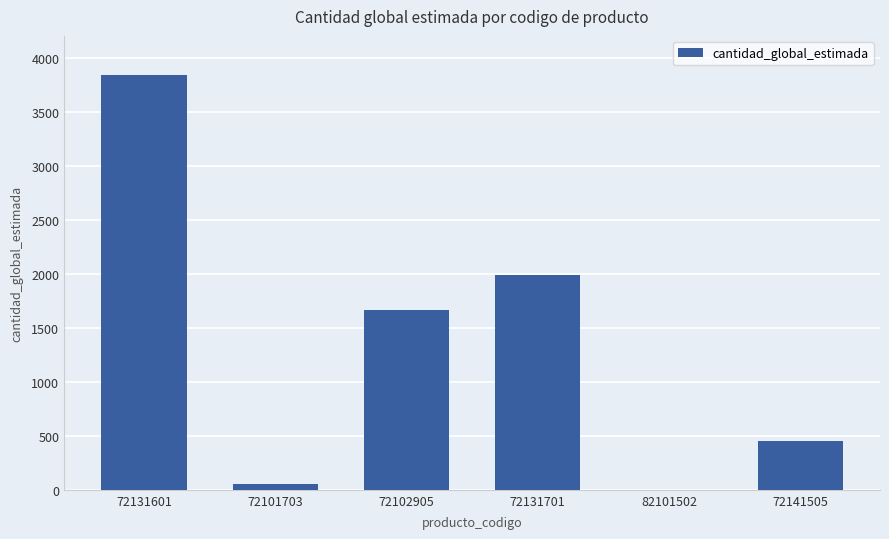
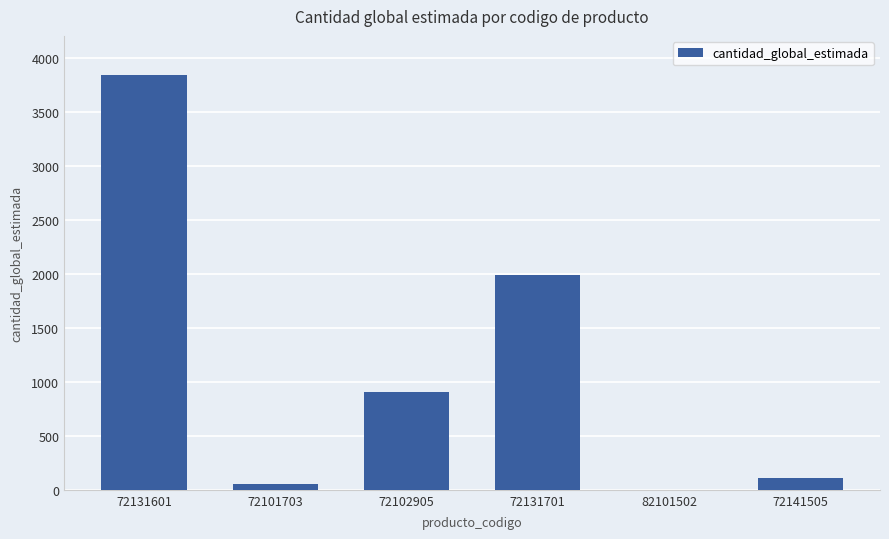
72102905: 1670 -> 900
72141505: 450 -> 110
